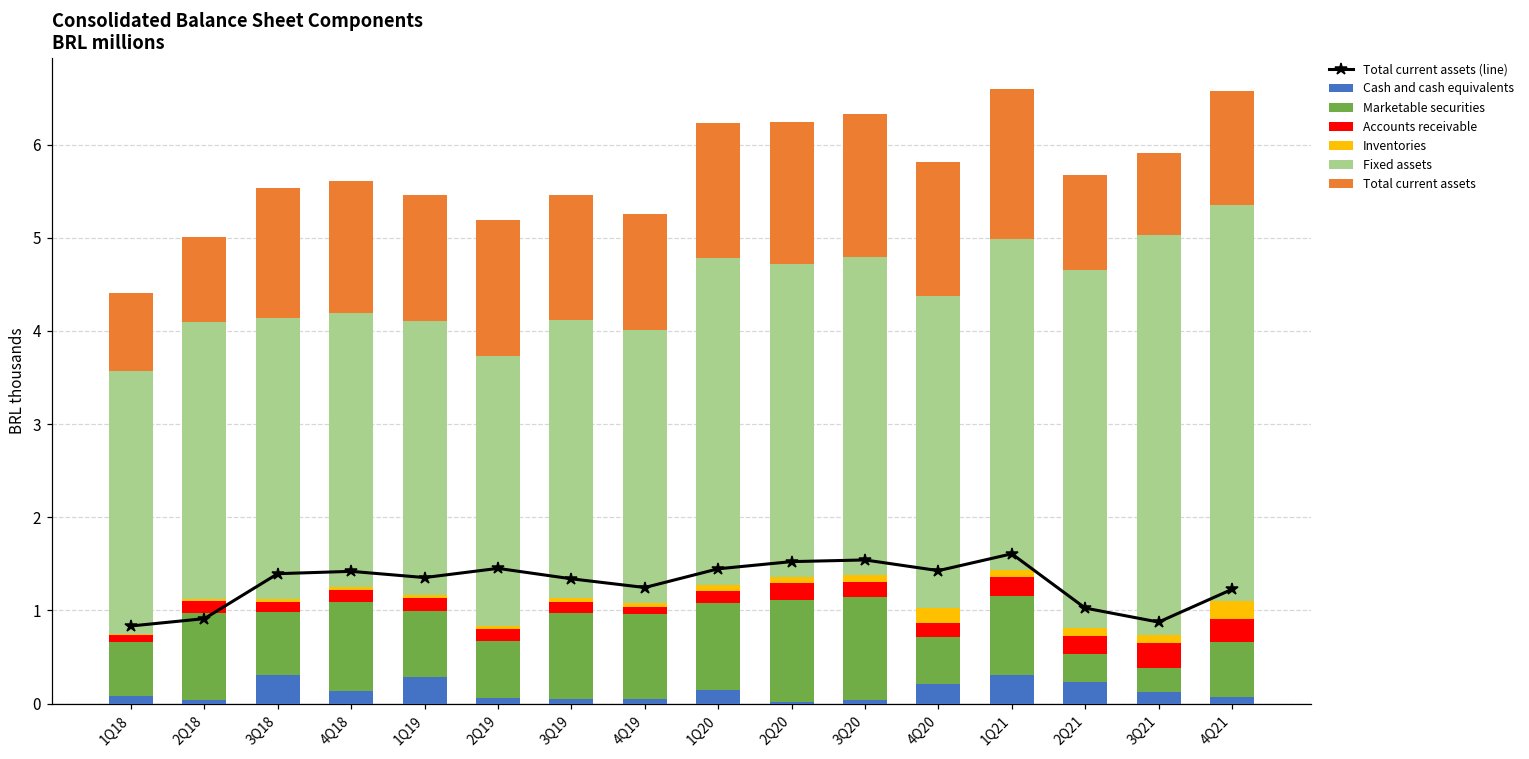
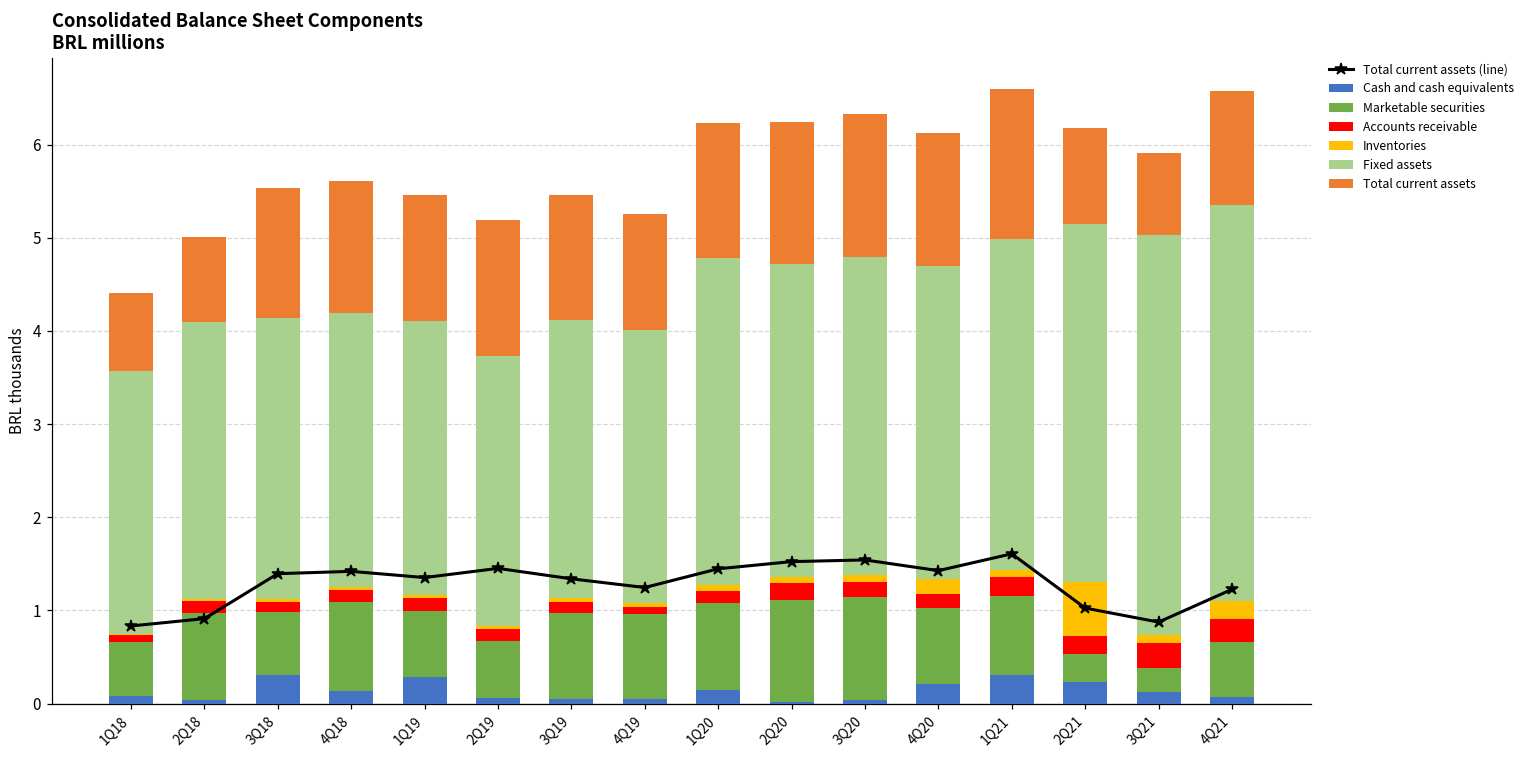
Marketable securities, 4Q20: 0.5 -> 0.8
Inventories, 2Q21: 0.1 -> 0.6
